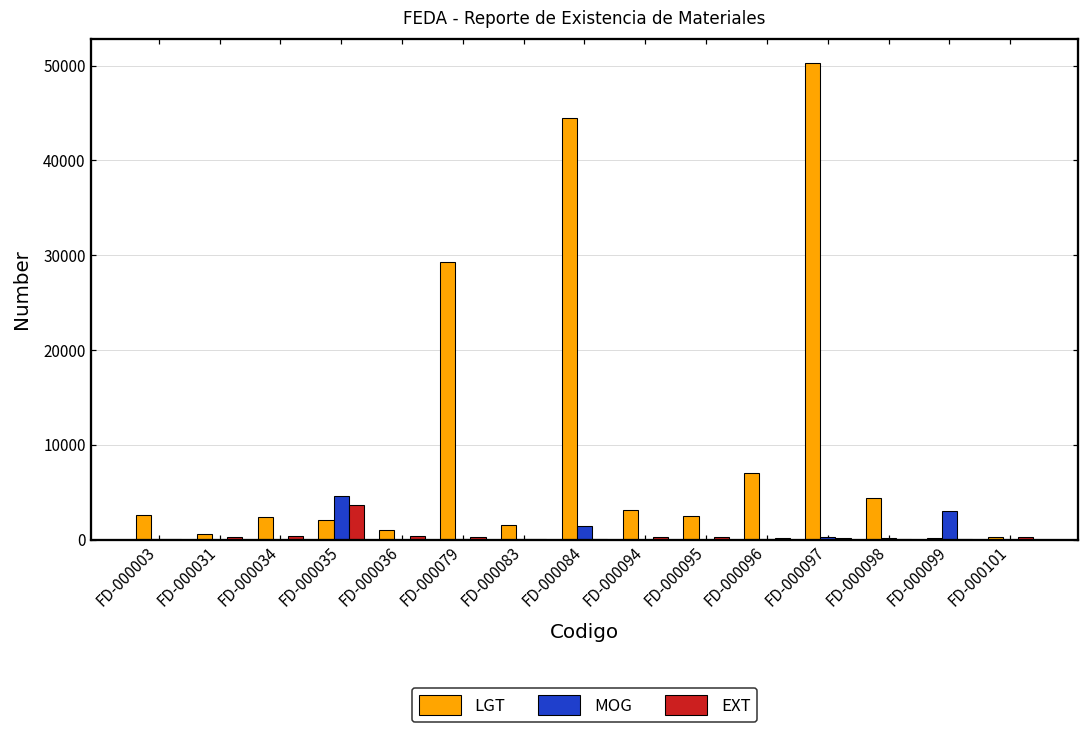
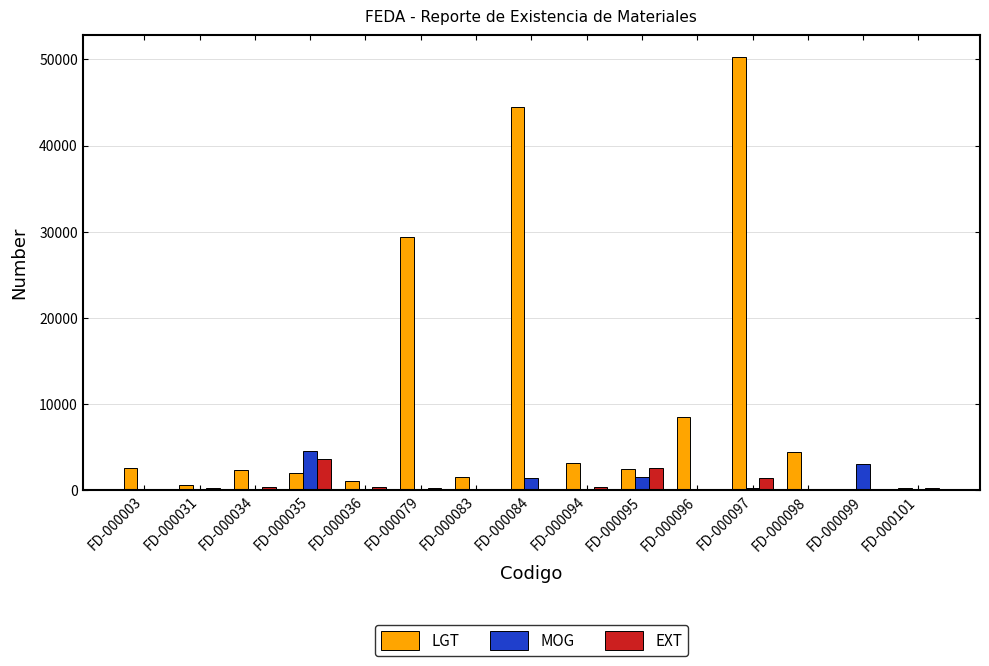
MOG, FD-000095: 0 -> 2000
EXT, FD-000095: 0 -> 3000
LGT, FD-000096: 7000 -> 8000
EXT, FD-000097: 0 -> 1000
